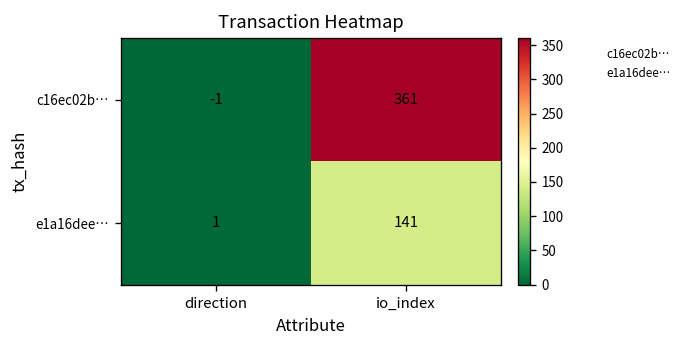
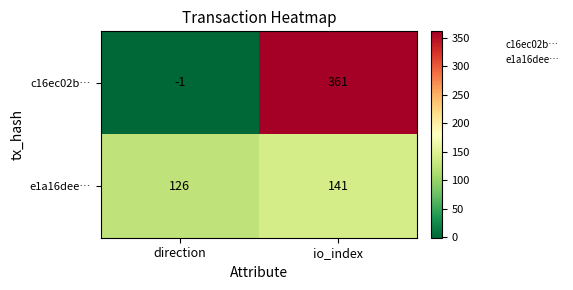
e1a16dee…, direction: 1 -> 126
